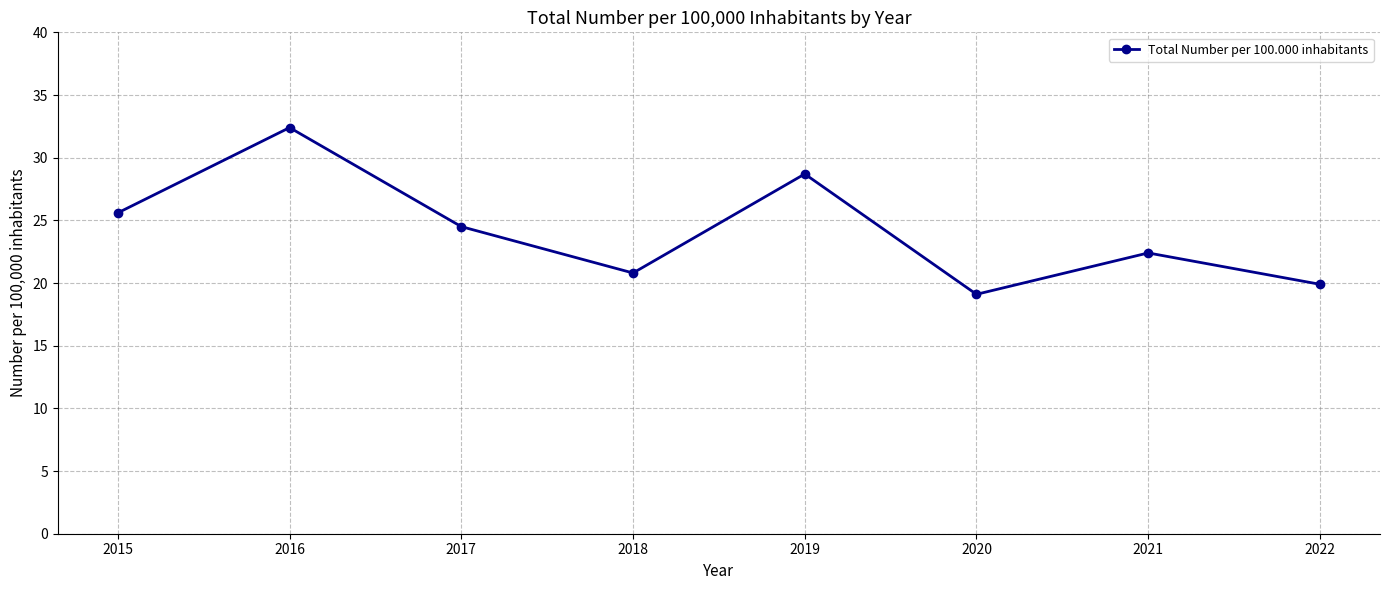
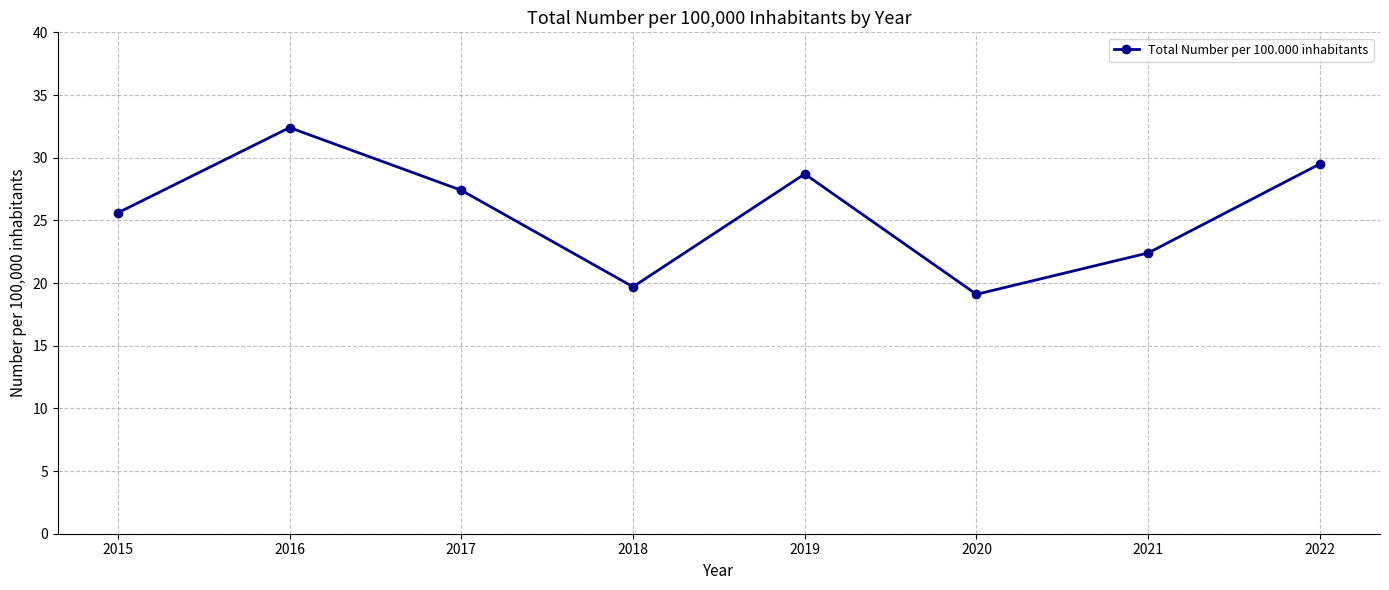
2017: 24.5 -> 27.4
2018: 20.8 -> 19.7
2022: 19.9 -> 29.5
